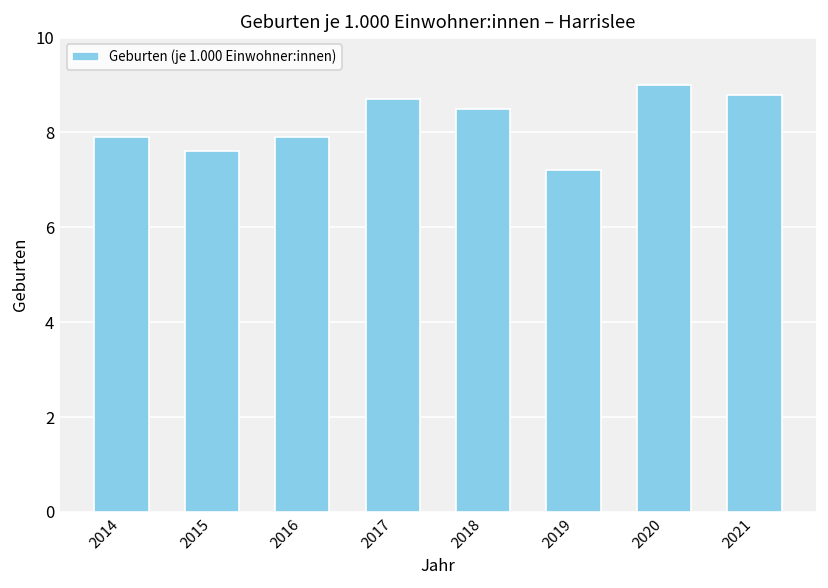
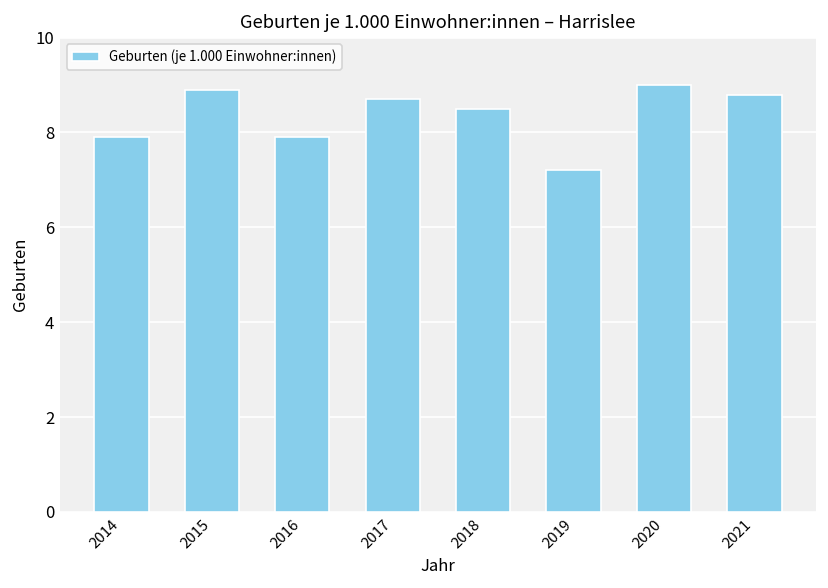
2015: 7.6 -> 8.9
